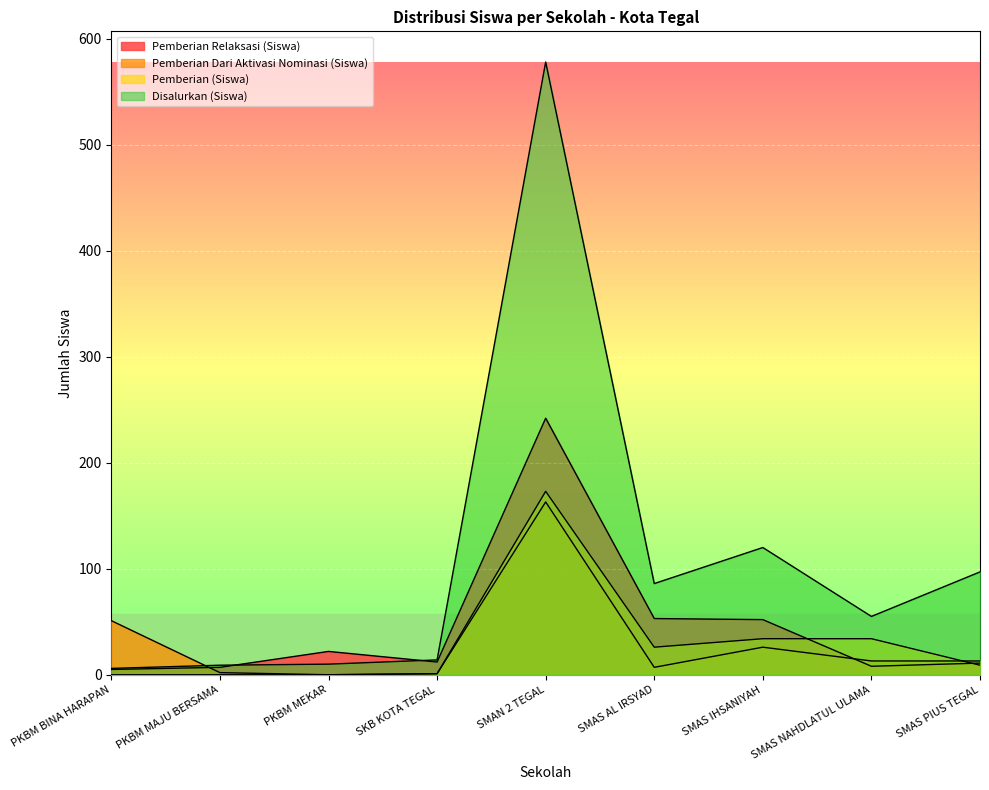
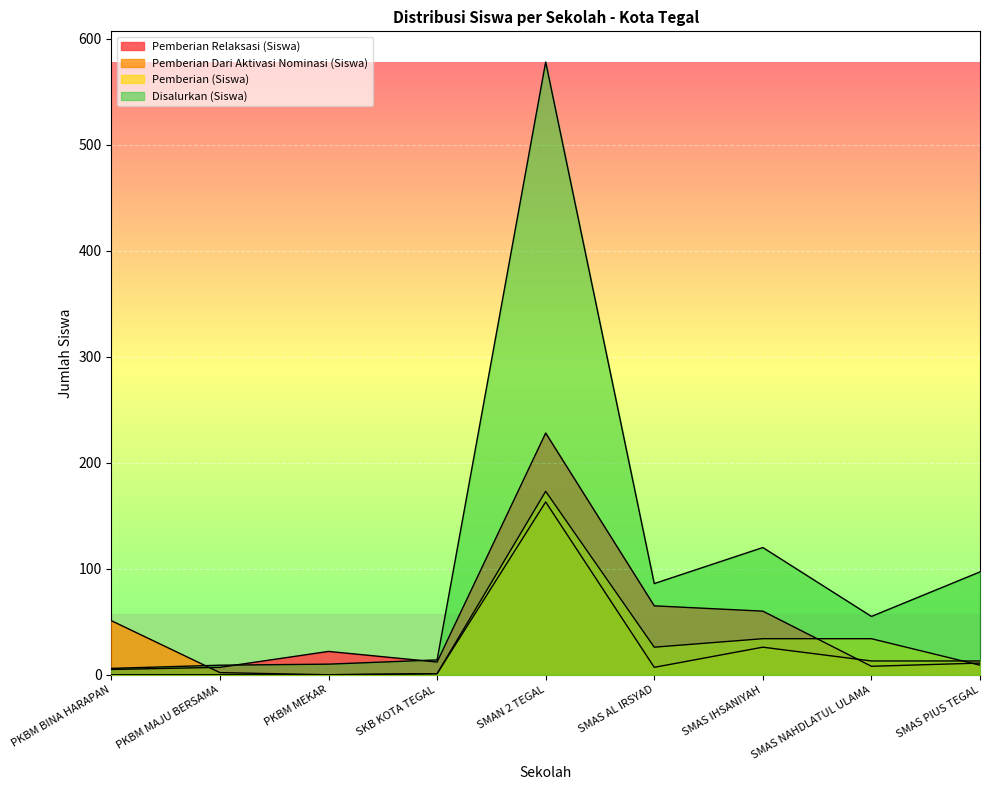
Pemberian Relaksasi (Siswa), SMAN 2 TEGAL: 242 -> 228
Pemberian Relaksasi (Siswa), SMAS AL IRSYAD: 53 -> 65
Pemberian Relaksasi (Siswa), SMAS IHSANIYAH: 52 -> 60
